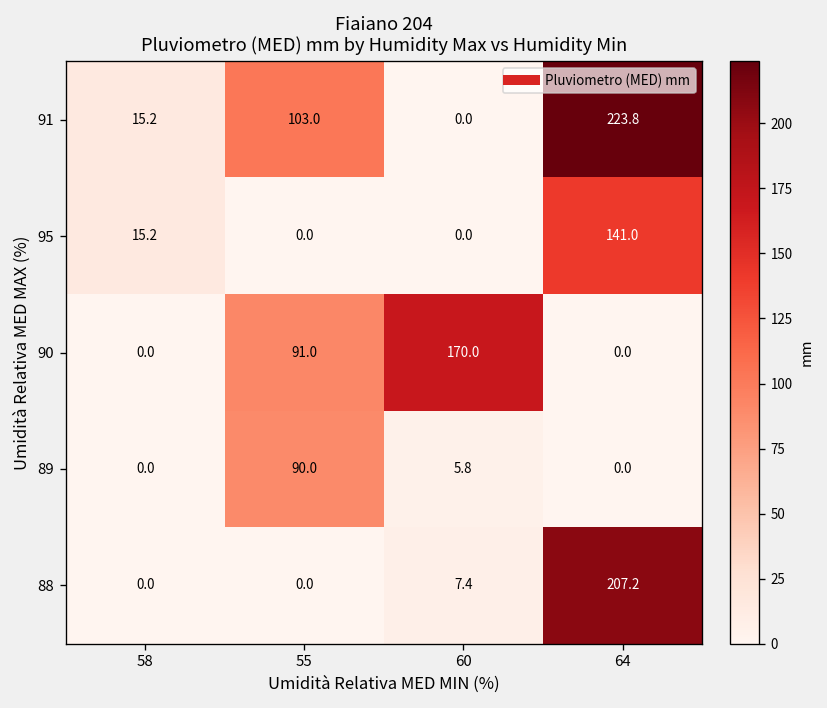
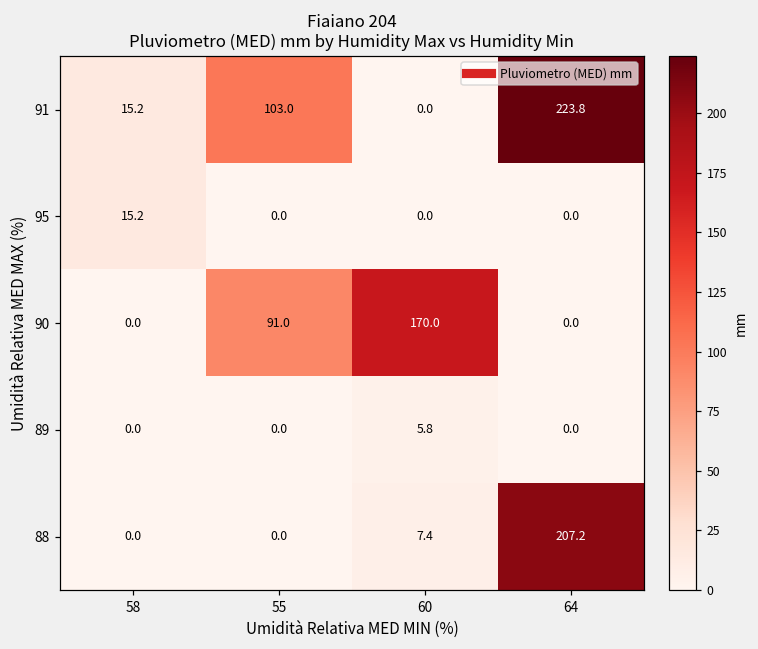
95, 64: 141.0 -> 0.0
89, 55: 90.0 -> 0.0
